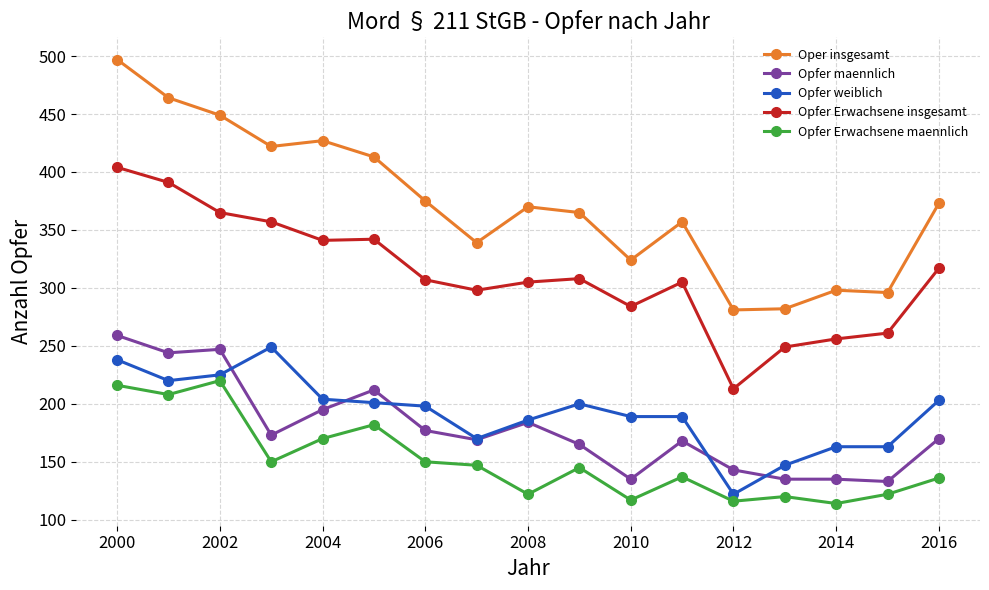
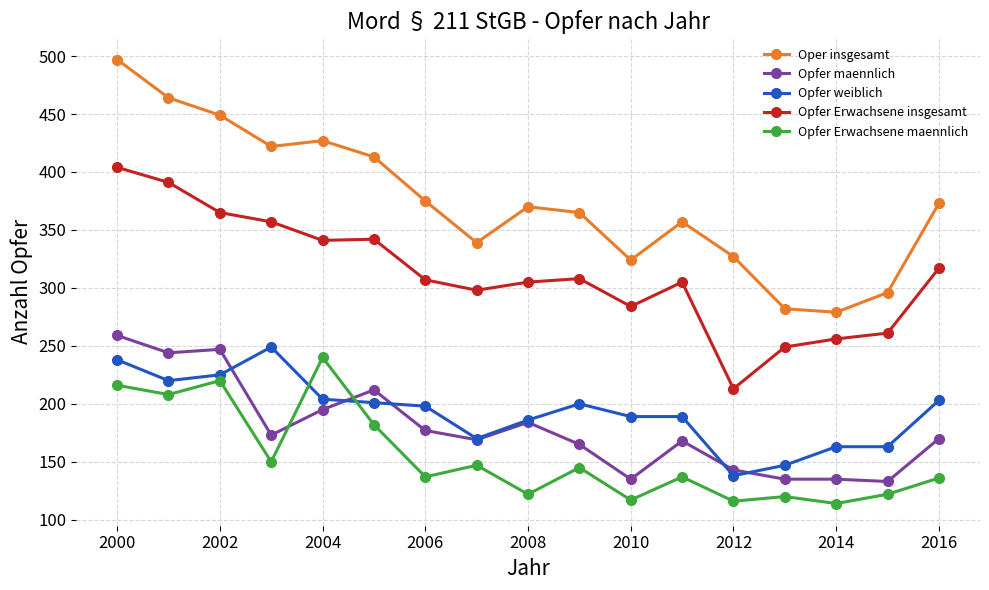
Opfer Erwachsene maennlich, 2004: 170 -> 240
Opfer Erwachsene maennlich, 2006: 150 -> 137
Oper insgesamt, 2012: 281 -> 327
Opfer weiblich, 2012: 122 -> 138
Oper insgesamt, 2014: 298 -> 279
